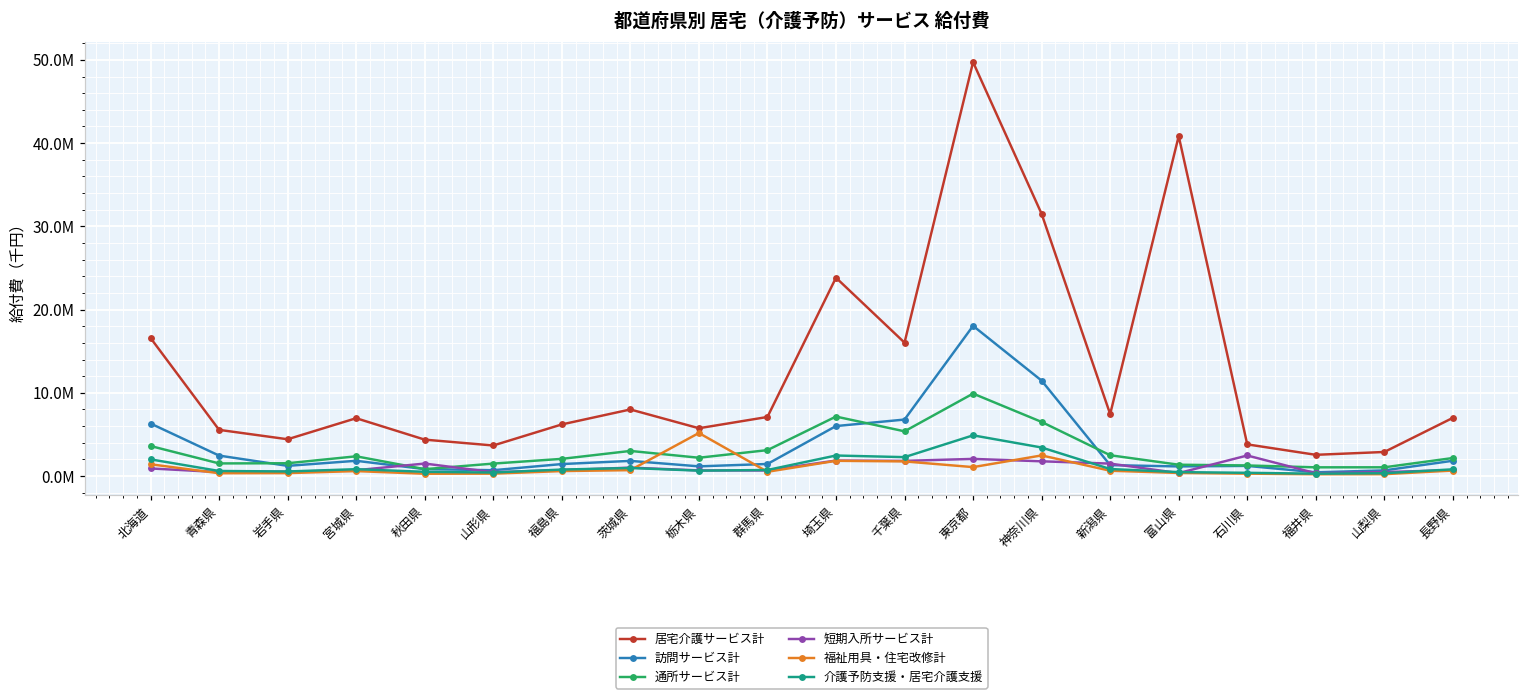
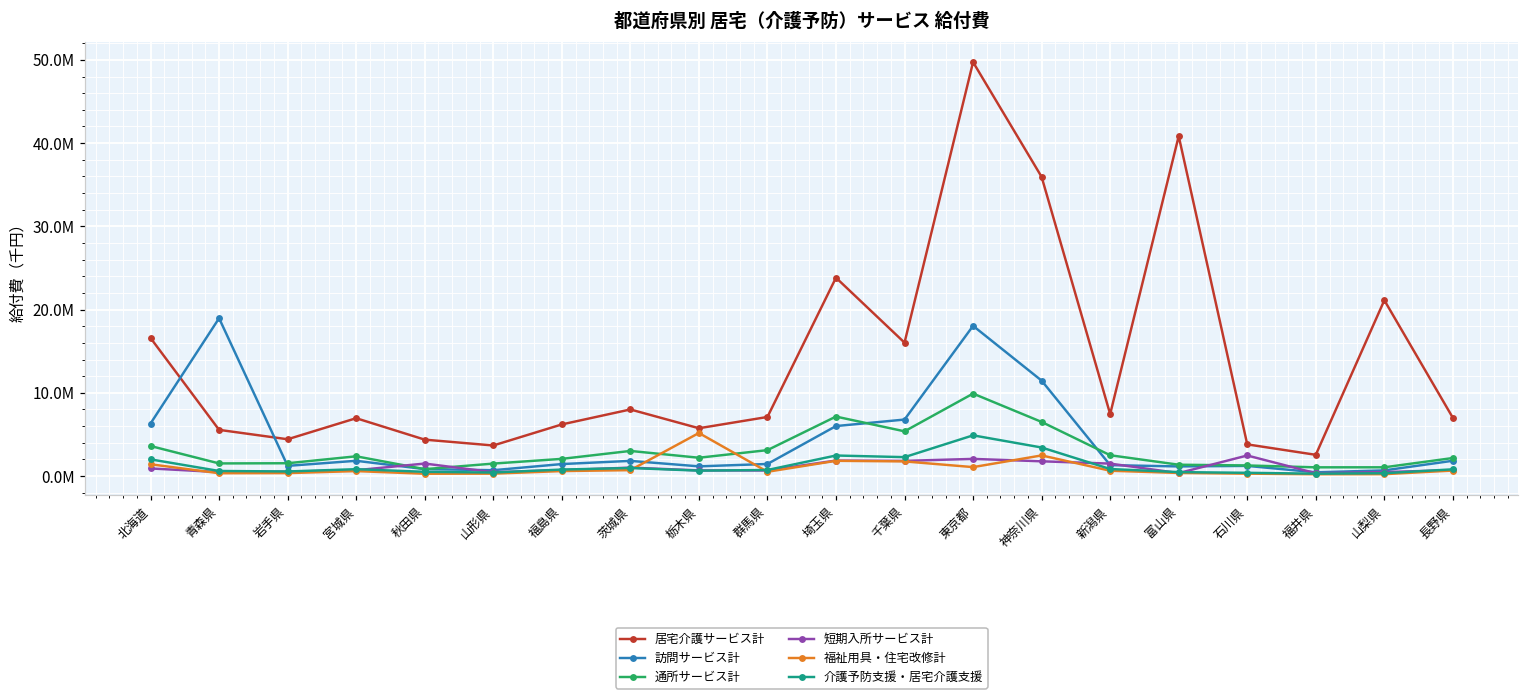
訪問サービス計, 青森県: 2000000 -> 19000000
居宅介護サービス計, 神奈川県: 31000000 -> 36000000
居宅介護サービス計, 山梨県: 3000000 -> 21000000
